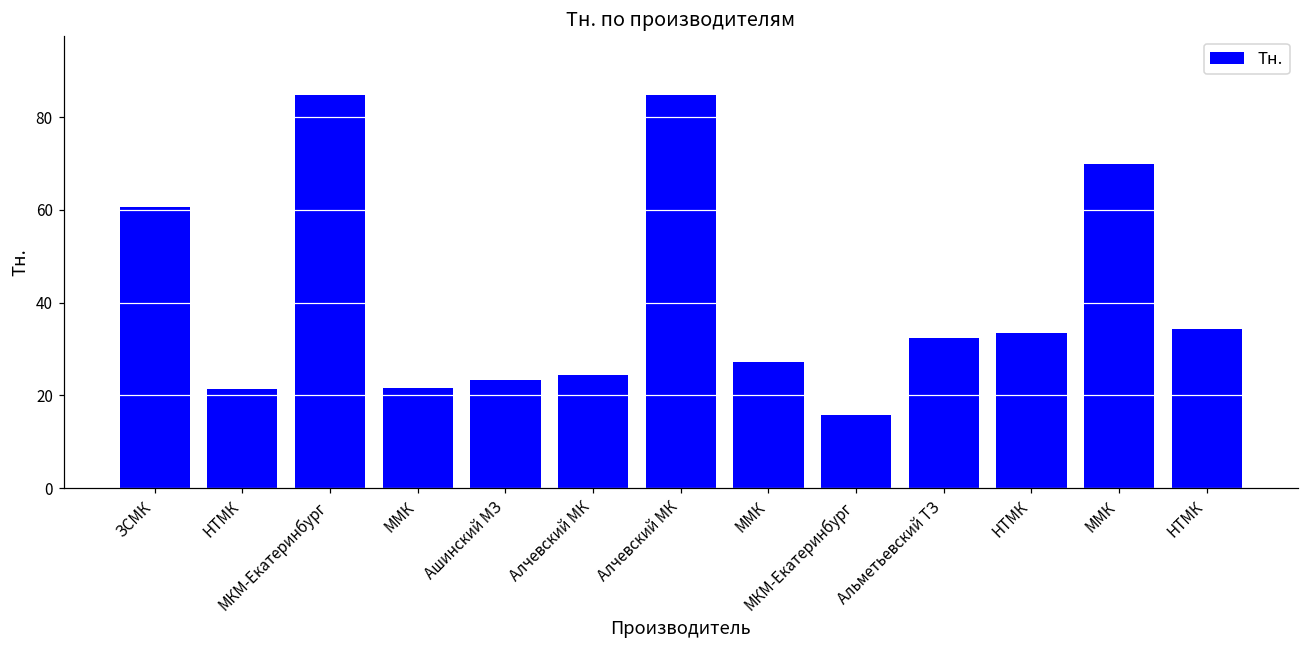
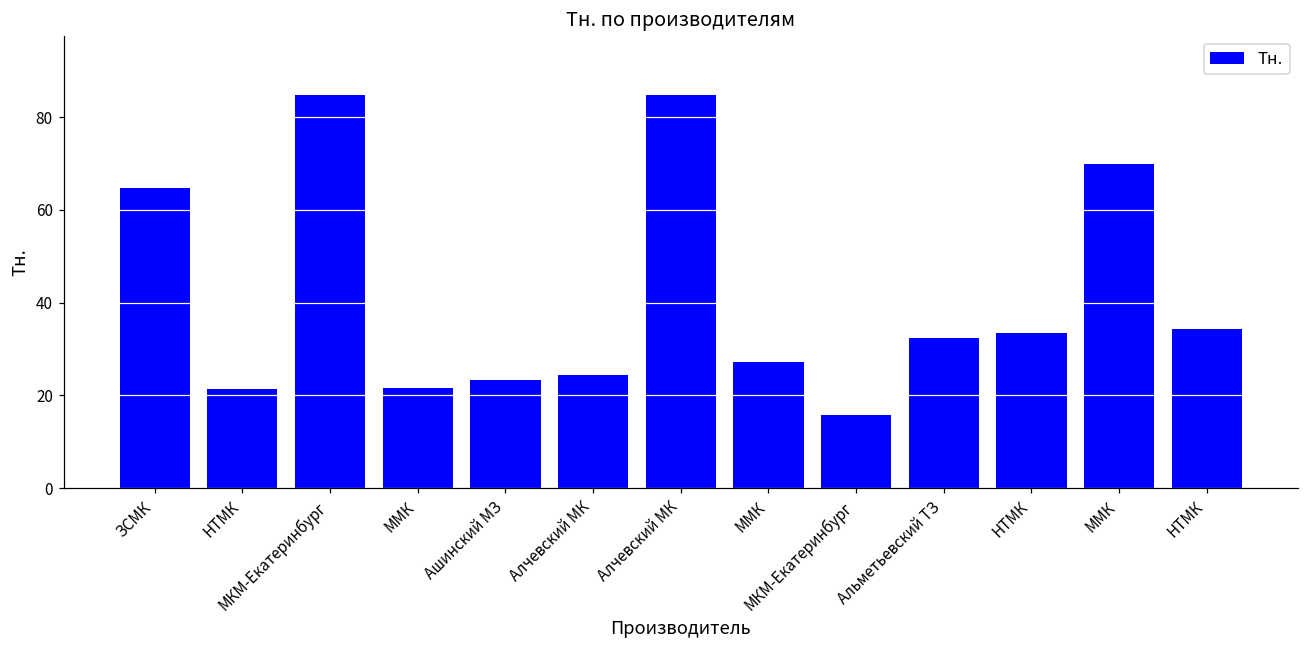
ЗСМК: 61 -> 65
